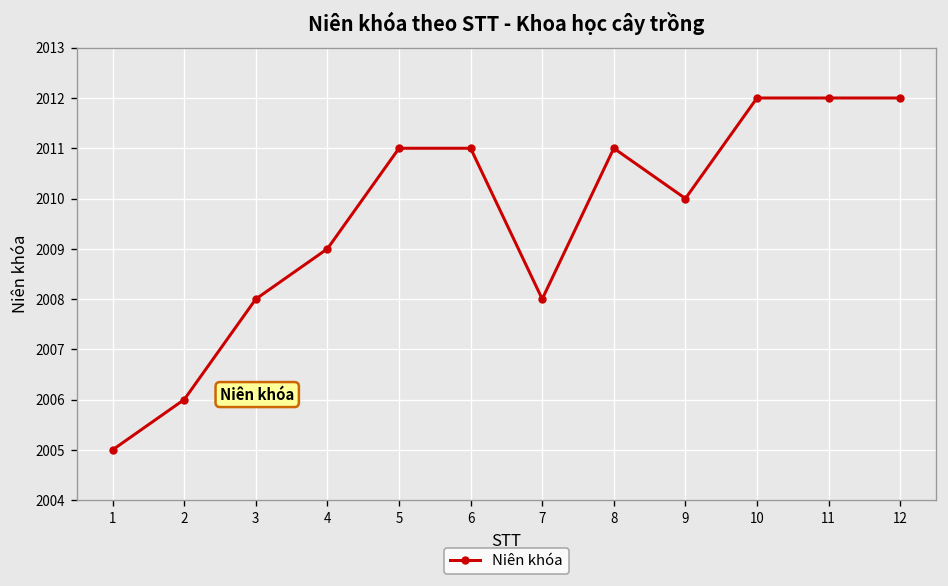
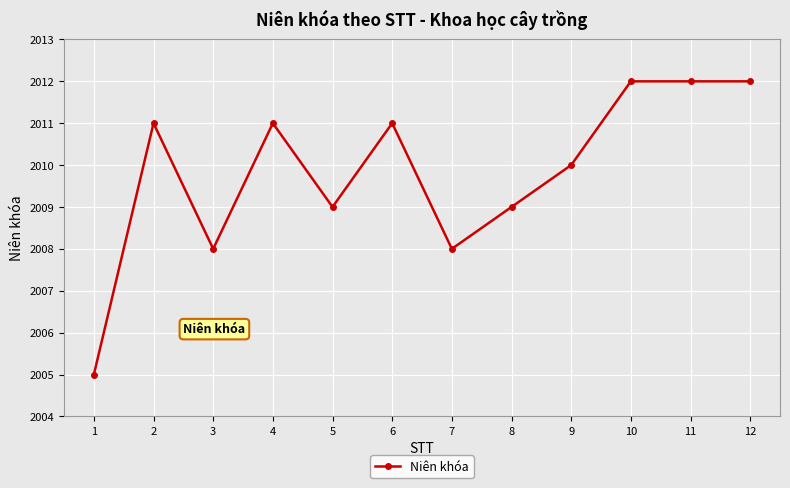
2: 2006 -> 2011
4: 2009 -> 2011
5: 2011 -> 2009
8: 2011 -> 2009
